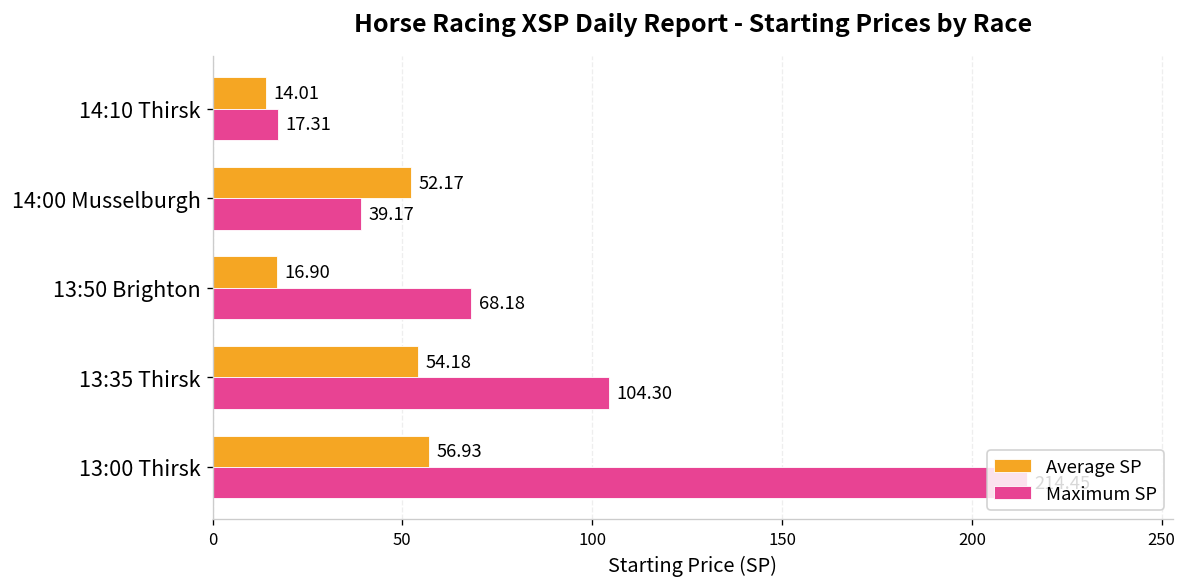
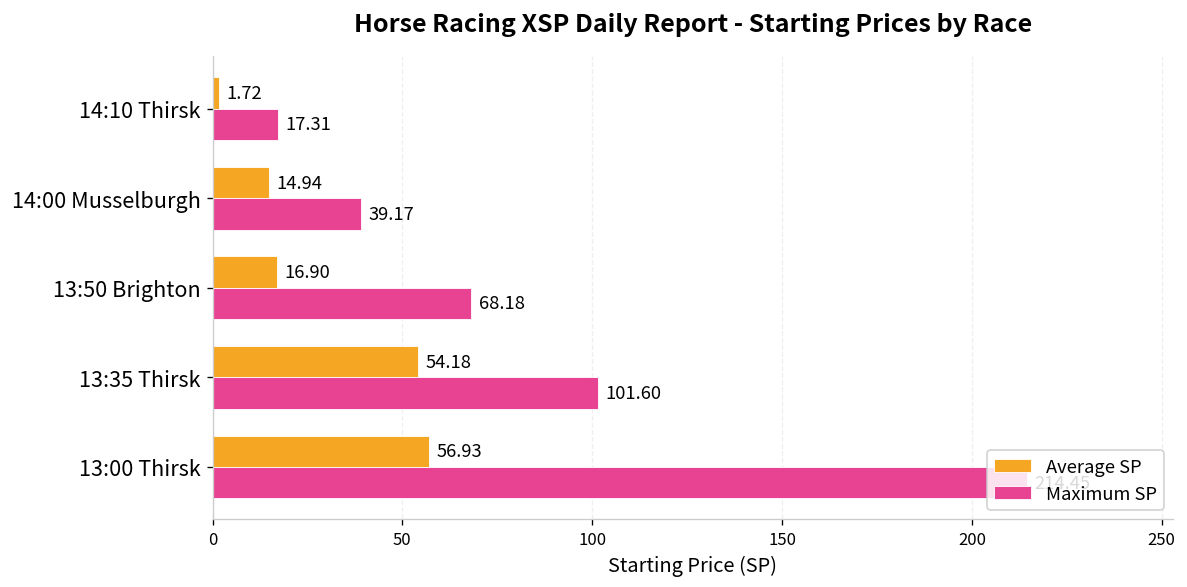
Average SP, 14:10 Thirsk: 14.01 -> 1.72
Average SP, 14:00 Musselburgh: 52.17 -> 14.94
Maximum SP, 13:35 Thirsk: 104.30 -> 101.60
